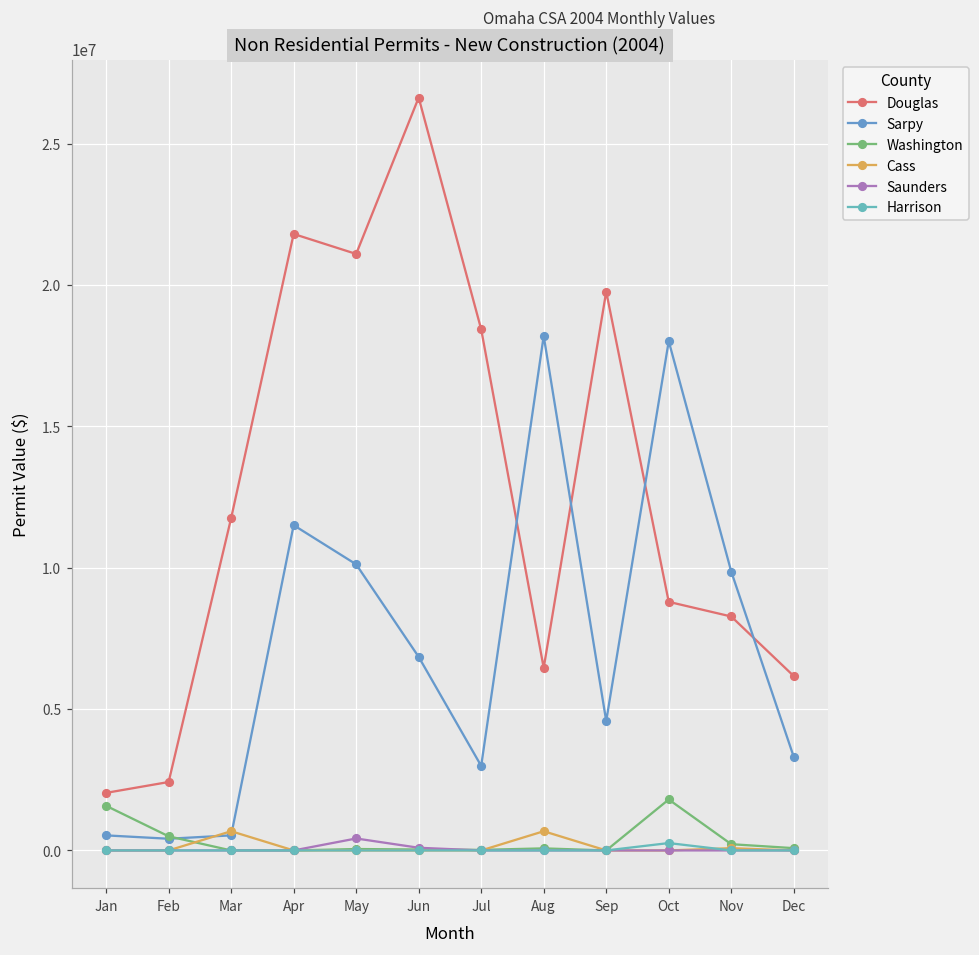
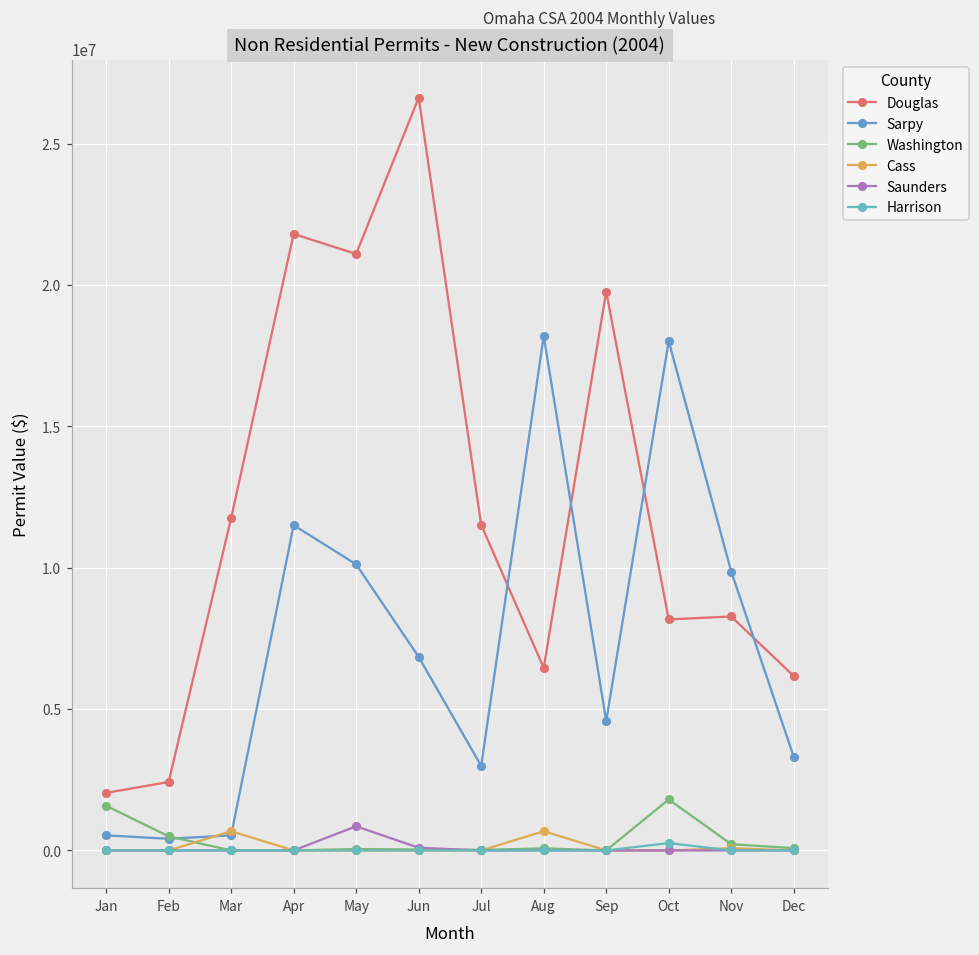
Saunders, May: 400000 -> 900000
Douglas, Jul: 18400000 -> 11500000
Douglas, Oct: 8800000 -> 8200000
